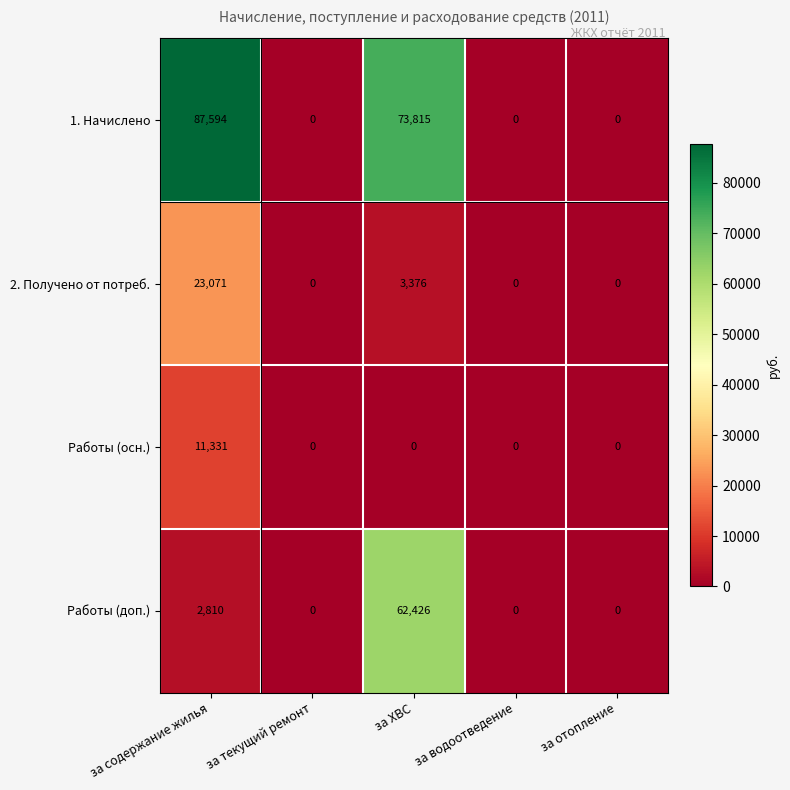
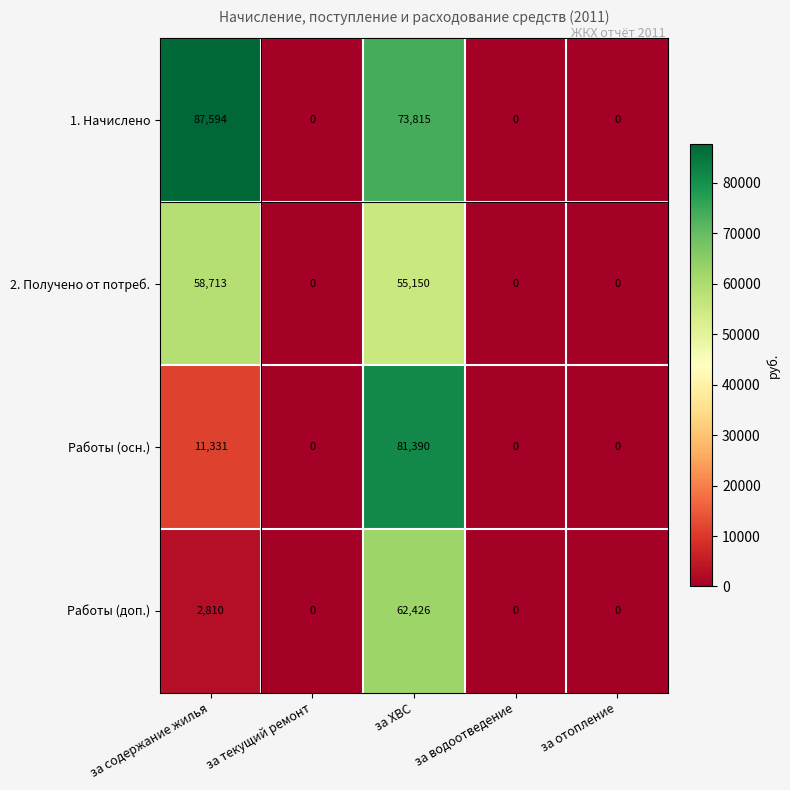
2. Получено от потреб., за содержание жилья: 23,071 -> 58,713
2. Получено от потреб., за ХВС: 3,376 -> 55,150
Работы (осн.), за ХВС: 0 -> 81,390
